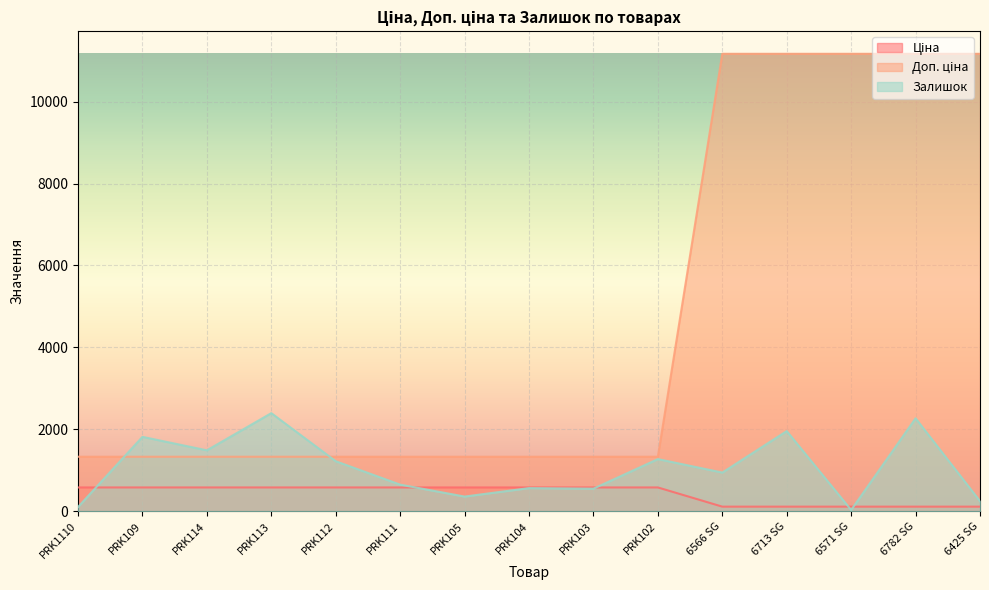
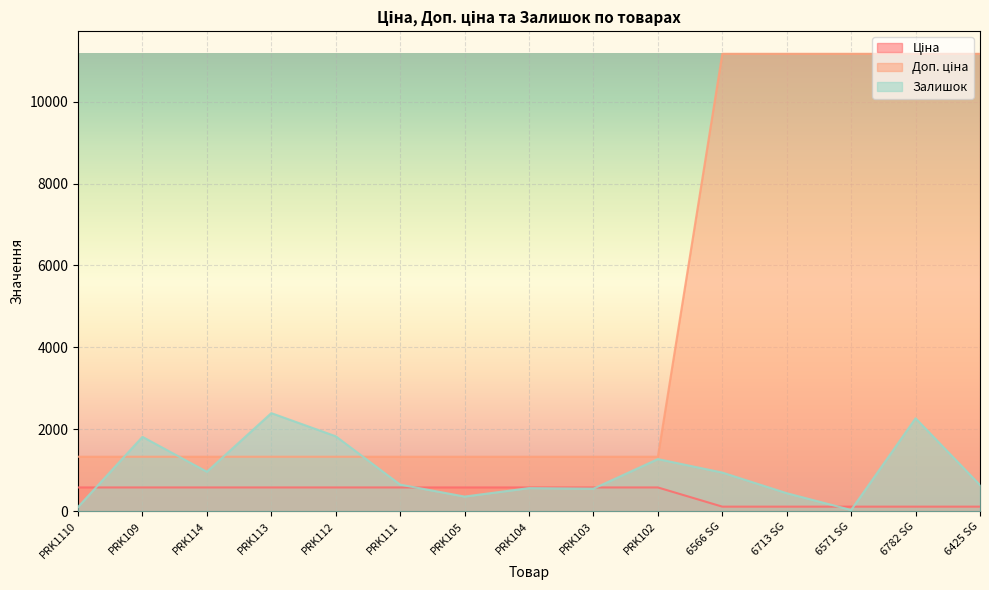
Залишок, PRK114: 1500 -> 1000
Залишок, PRK112: 1200 -> 1800
Залишок, 6713 SG: 2000 -> 400
Залишок, 6425 SG: 200 -> 600
